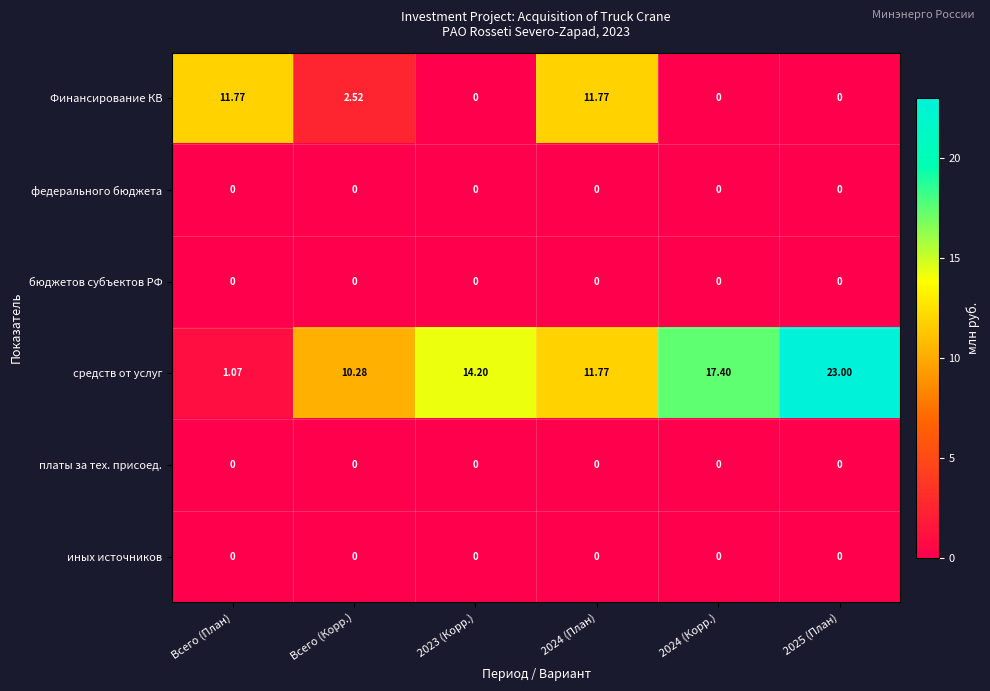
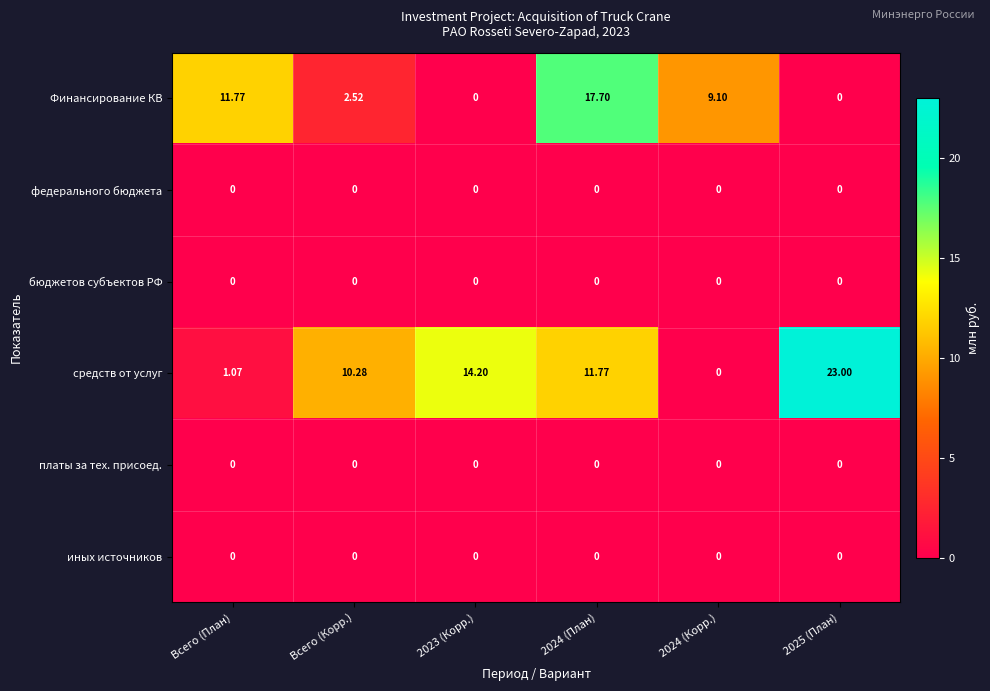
Финансирование КВ, 2024 (План): 11.77 -> 17.70
Финансирование КВ, 2024 (Корр.): 0 -> 9.10
средств от услуг, 2024 (Корр.): 17.40 -> 0
